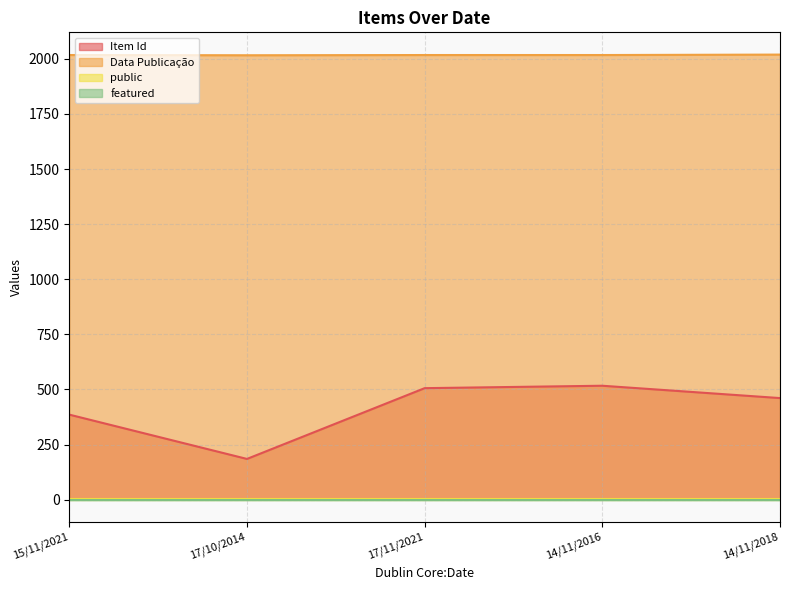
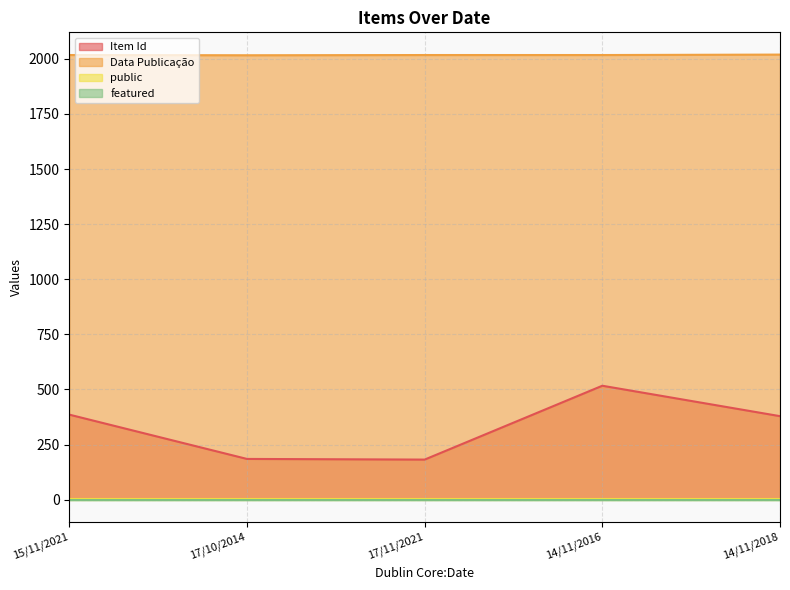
Item Id, 17/11/2021: 510 -> 180
Item Id, 14/11/2018: 460 -> 380
